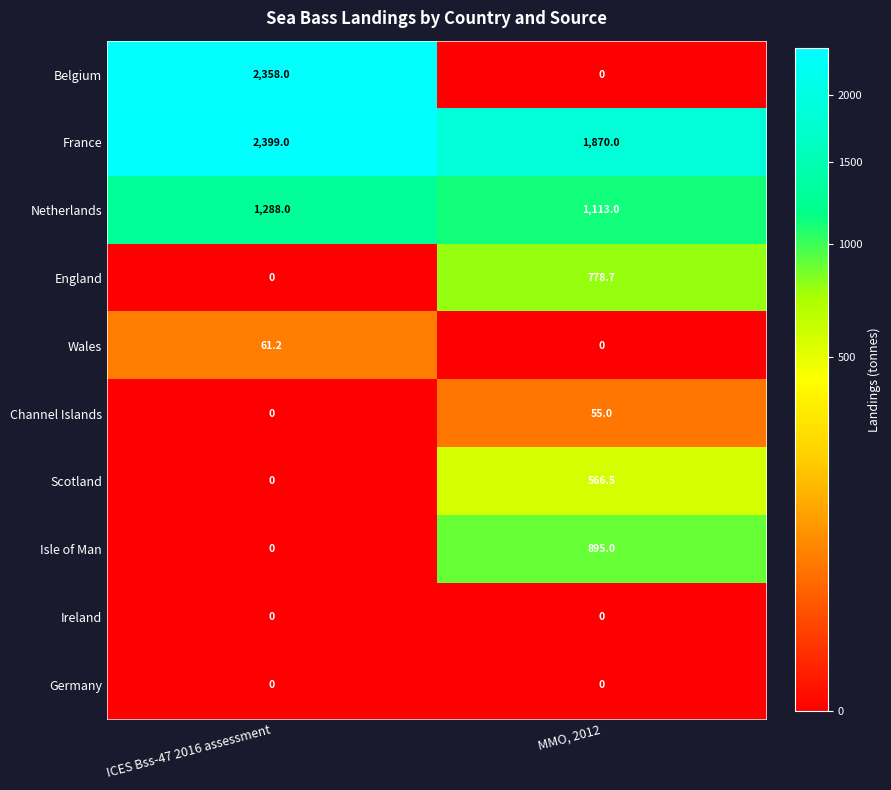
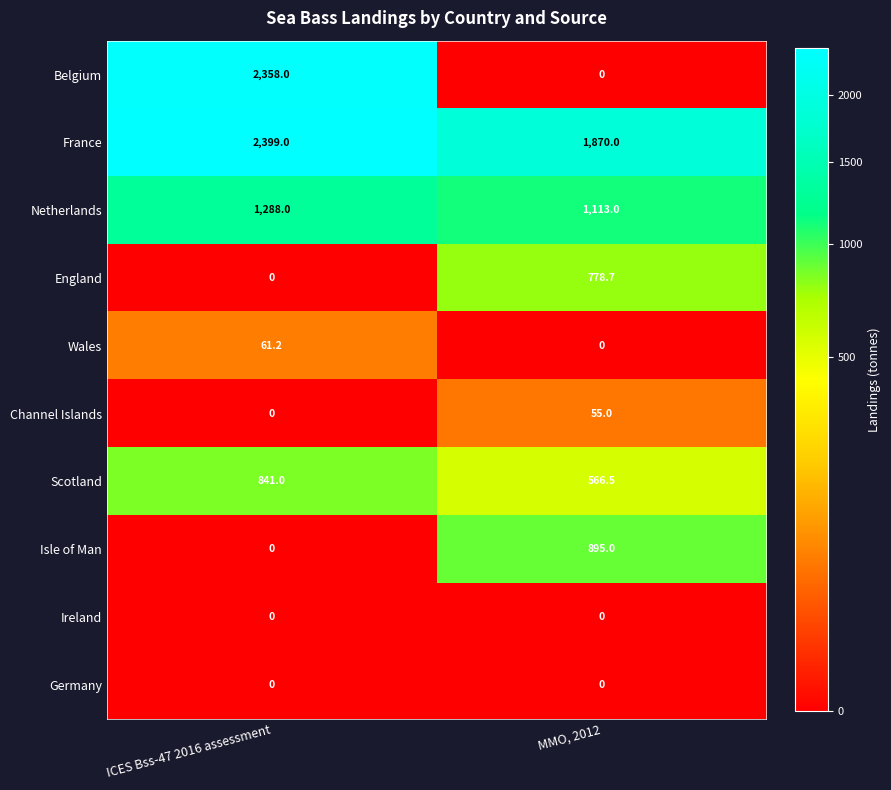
Scotland, ICES Bss-47 2016 assessment: 0 -> 841.0
